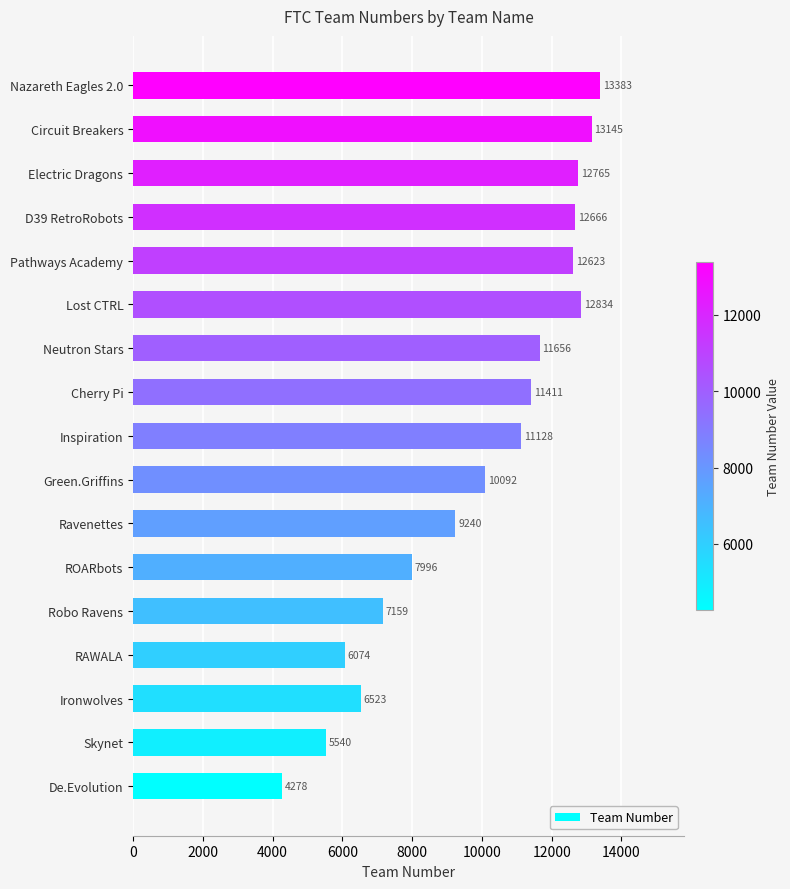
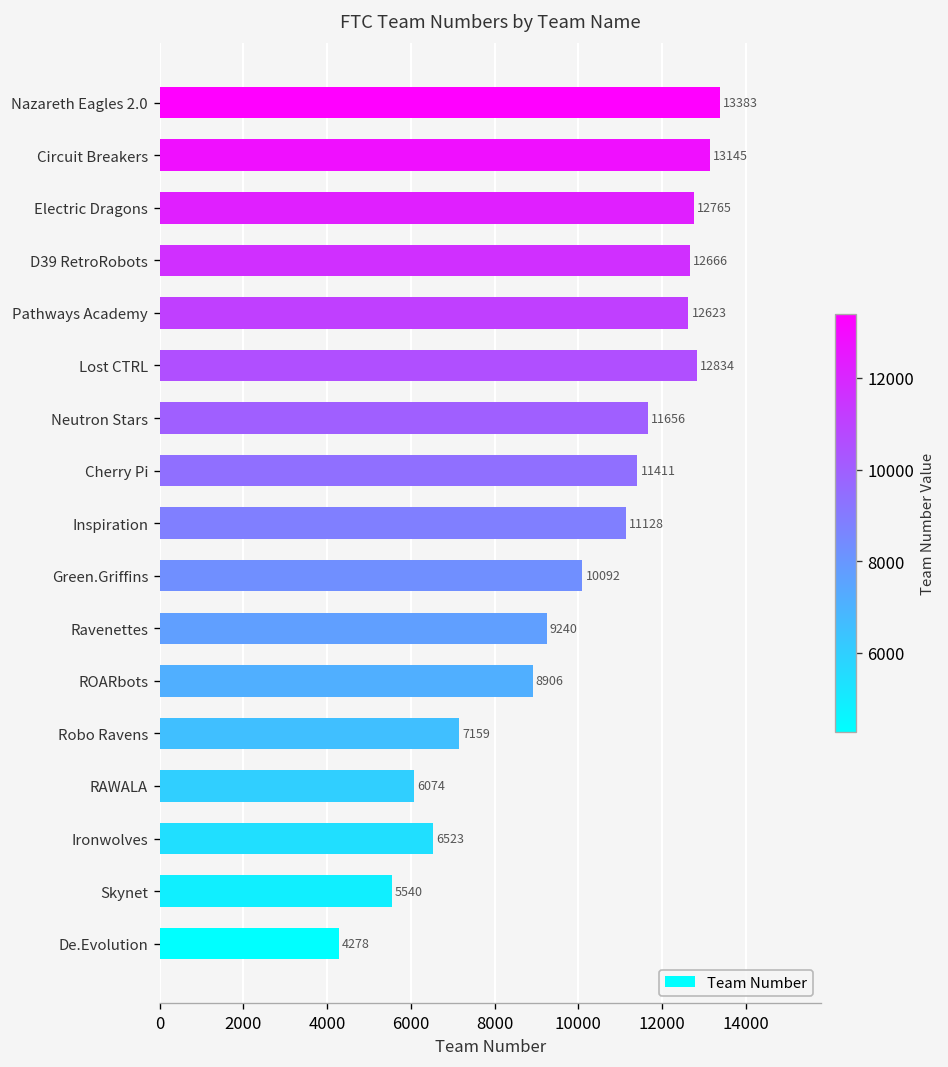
ROARbots: 7996 -> 8906
